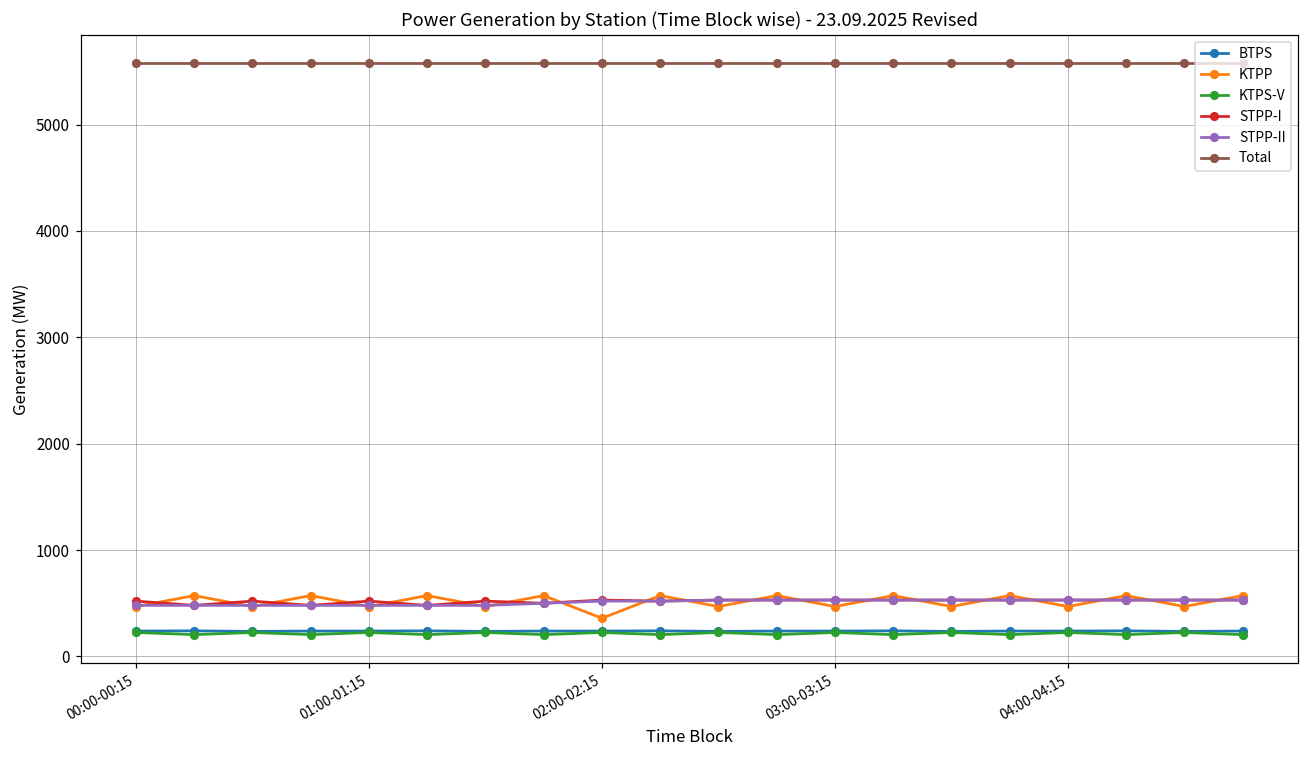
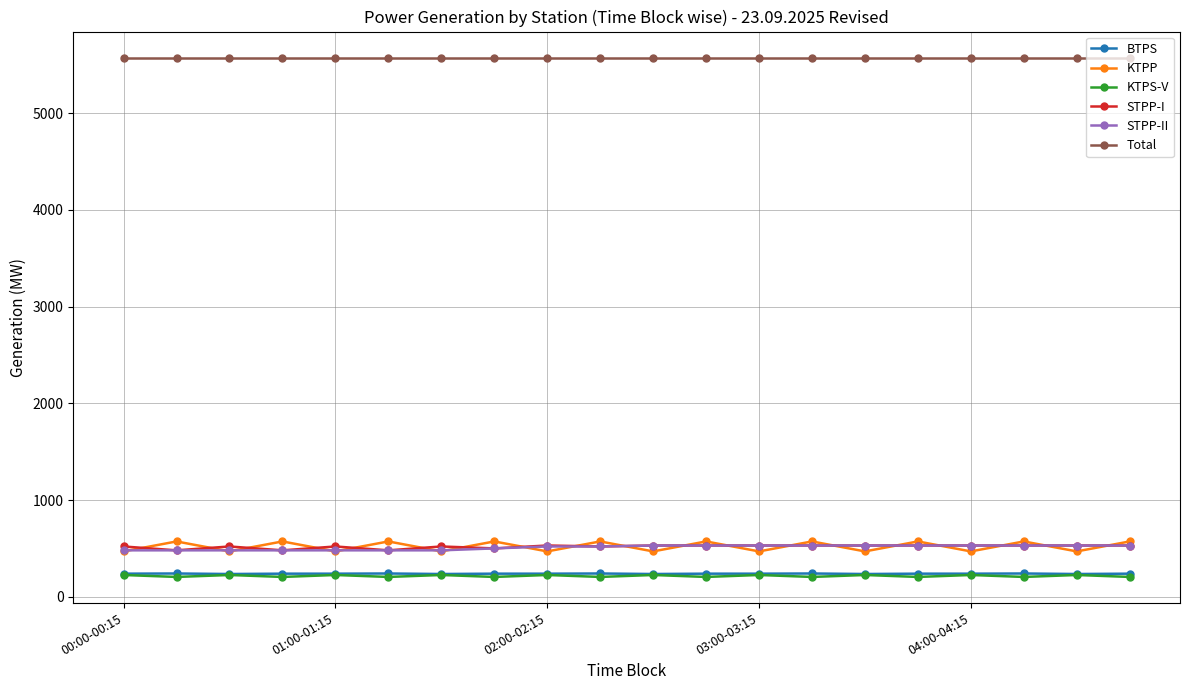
KTPP, 02:00-02:15: 400 -> 500
